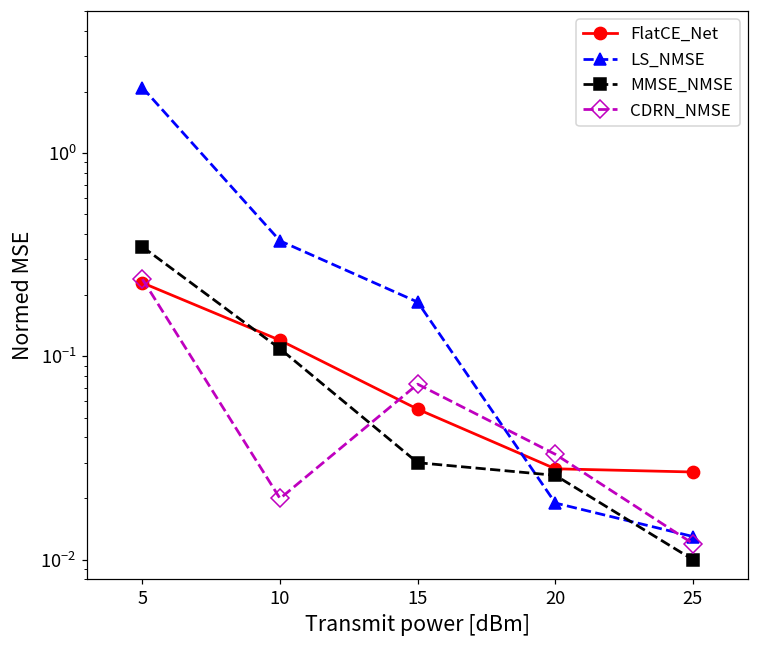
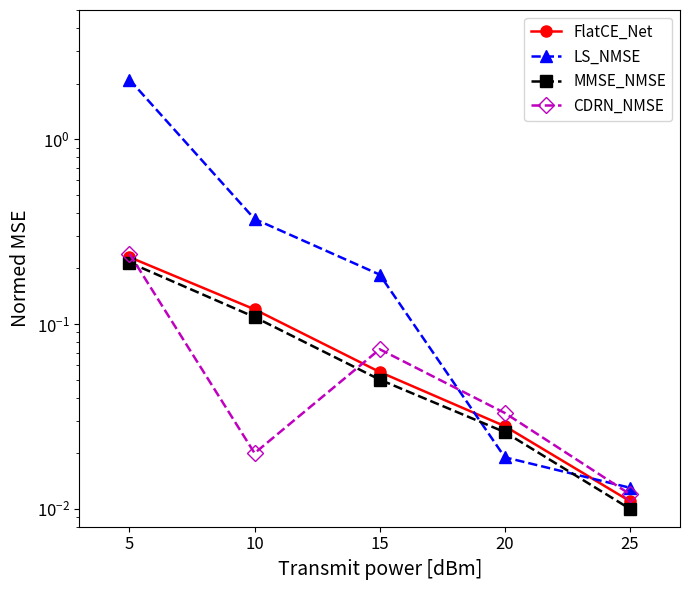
MMSE_NMSE, 5: 0.35 -> 0.22
MMSE_NMSE, 15: 0.03 -> 0.05
FlatCE_Net, 25: 0.027 -> 0.011
